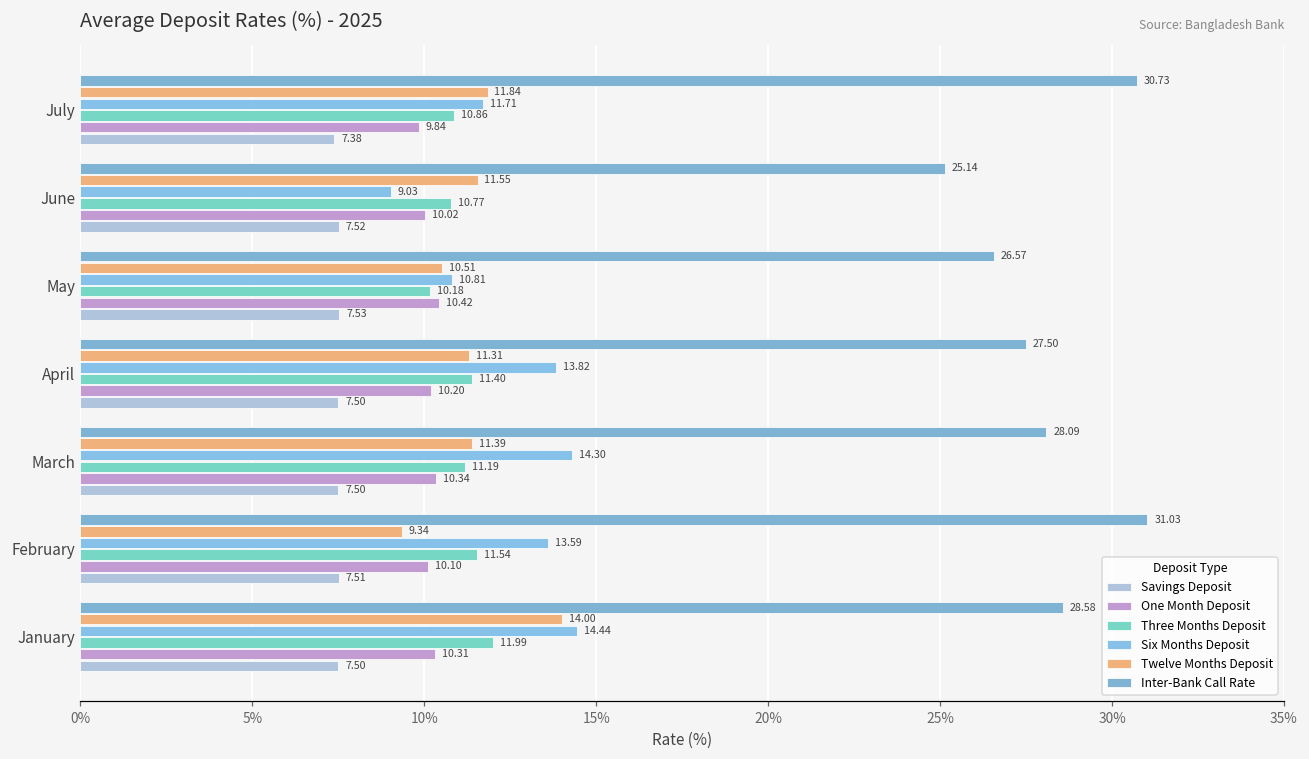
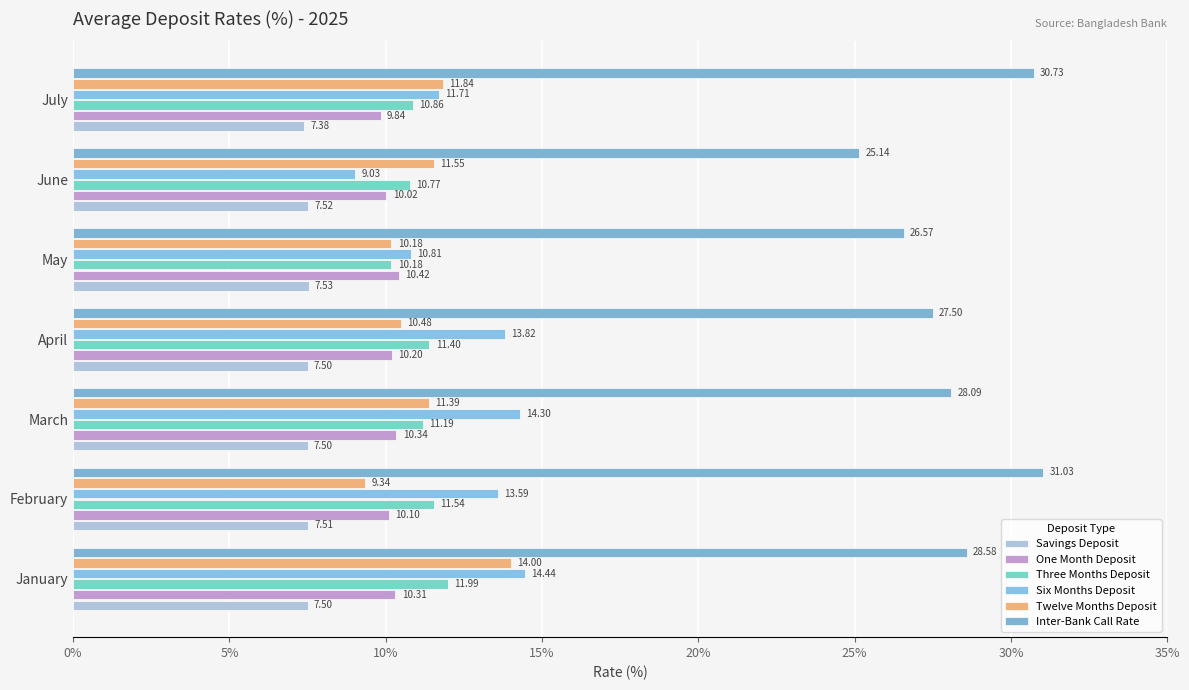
Twelve Months Deposit, May: 10.51 -> 10.18
Twelve Months Deposit, April: 11.31 -> 10.48
